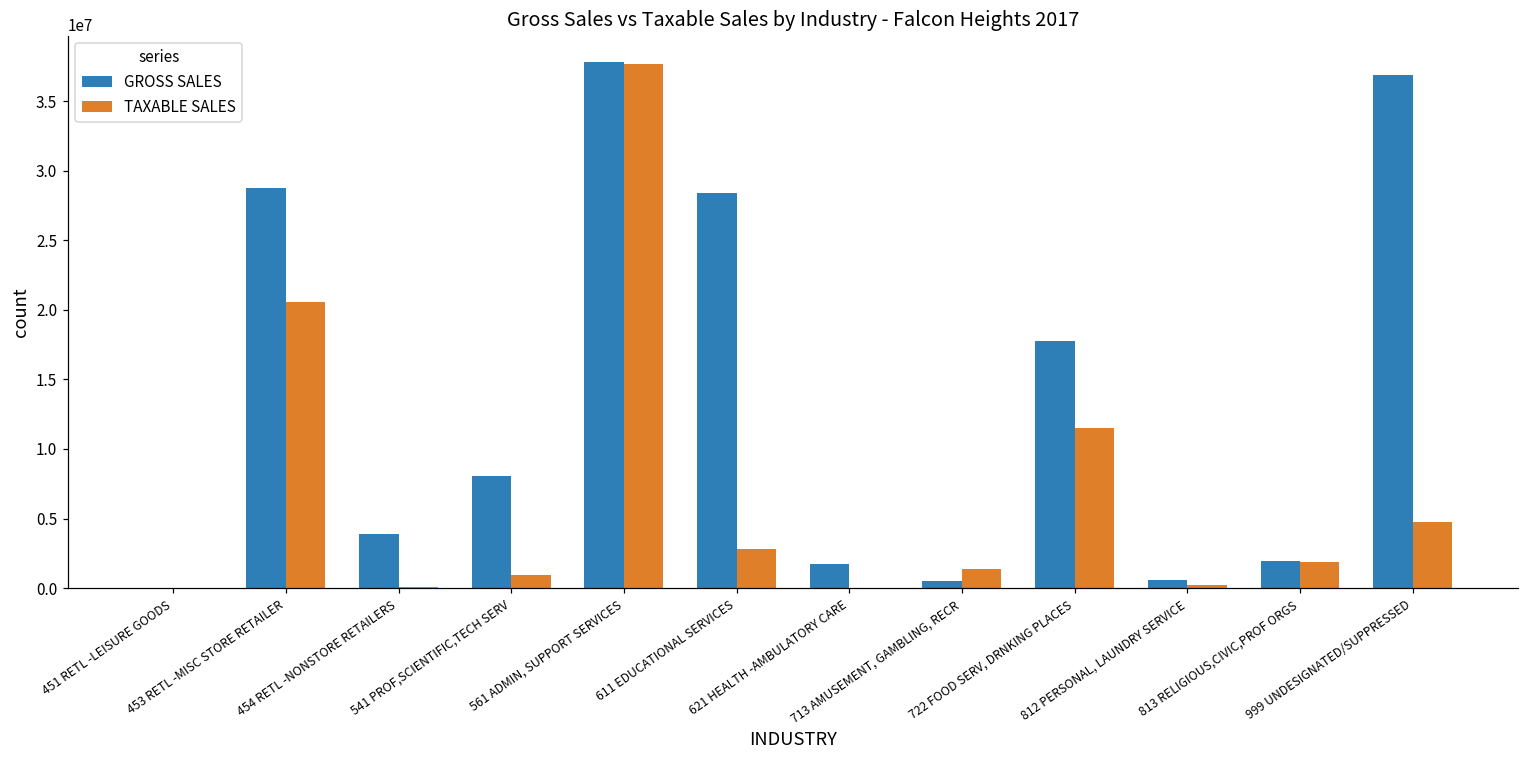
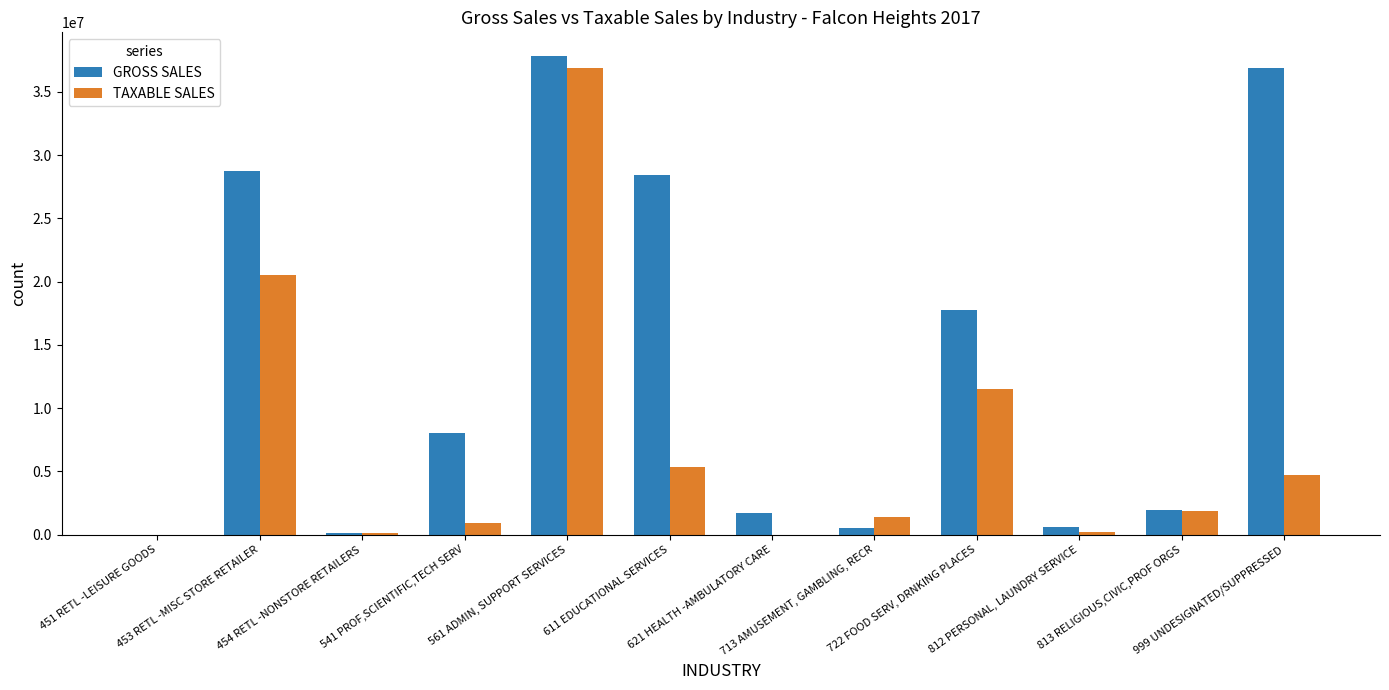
GROSS SALES, 454 RETL -NONSTORE RETAILERS: 3900000 -> 100000
TAXABLE SALES, 561 ADMIN, SUPPORT SERVICES: 37700000 -> 36900000
TAXABLE SALES, 611 EDUCATIONAL SERVICES: 2800000 -> 5400000
